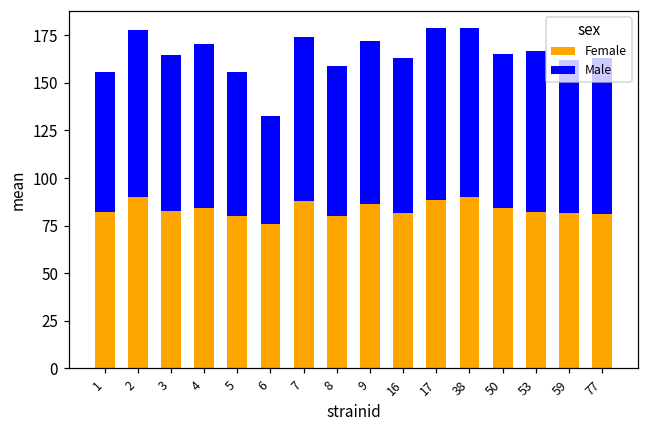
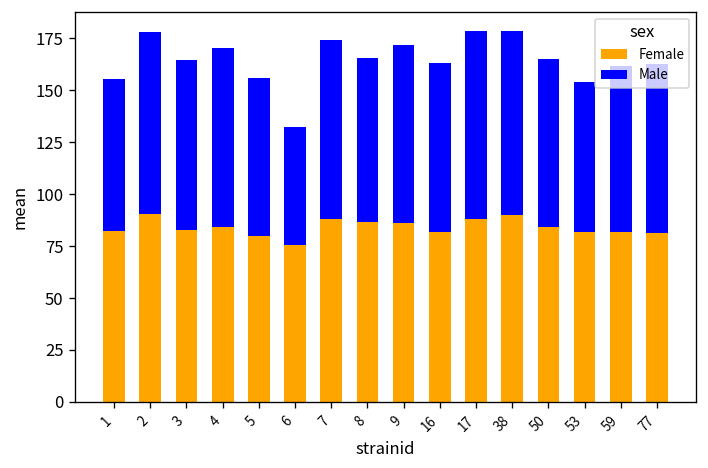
Female, 8: 80 -> 87
Male, 53: 85 -> 72
